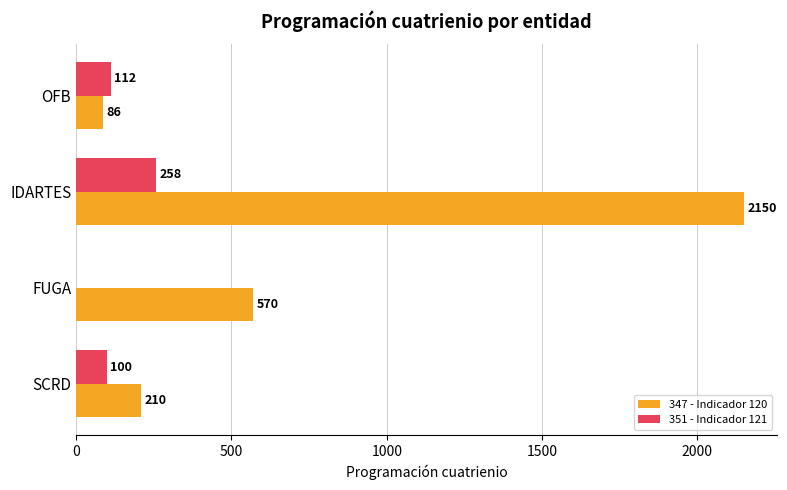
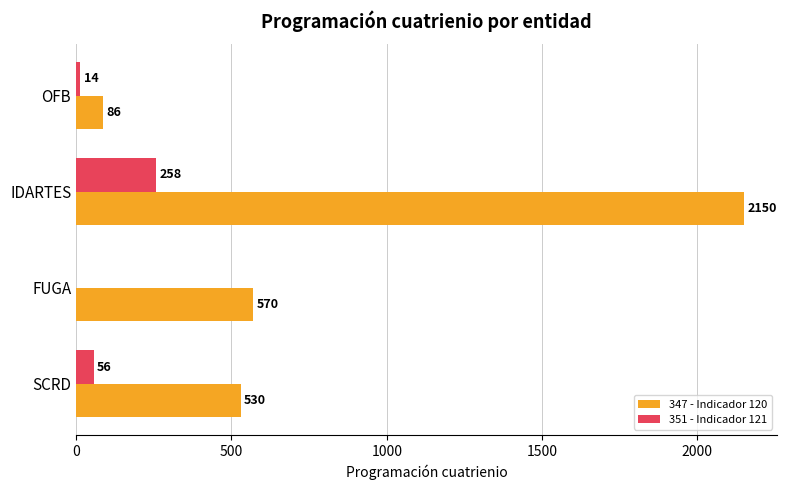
351 - Indicador 121, OFB: 112 -> 14
351 - Indicador 121, SCRD: 100 -> 56
347 - Indicador 120, SCRD: 210 -> 530
